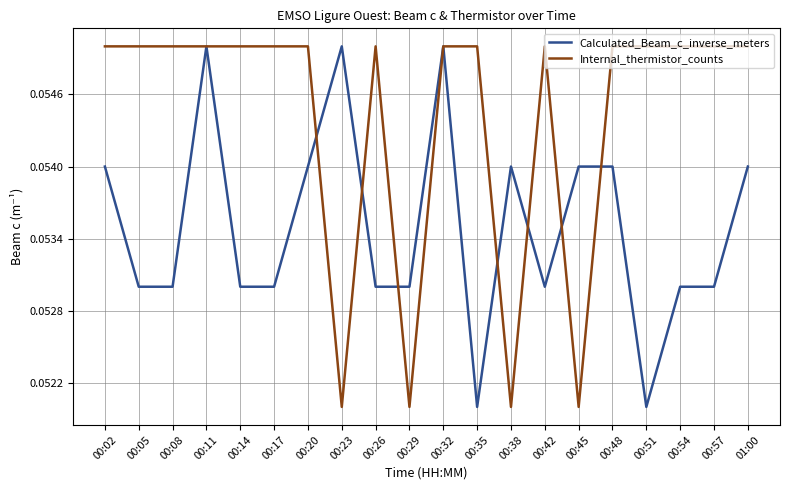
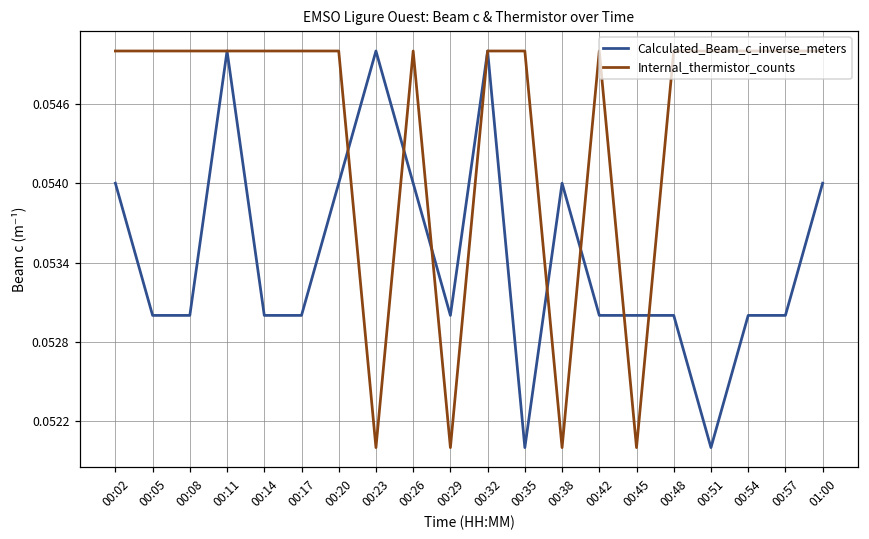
Calculated_Beam_c_inverse_meters, 00:26: 0.053 -> 0.054
Calculated_Beam_c_inverse_meters, 00:45: 0.054 -> 0.053
Calculated_Beam_c_inverse_meters, 00:48: 0.054 -> 0.053
